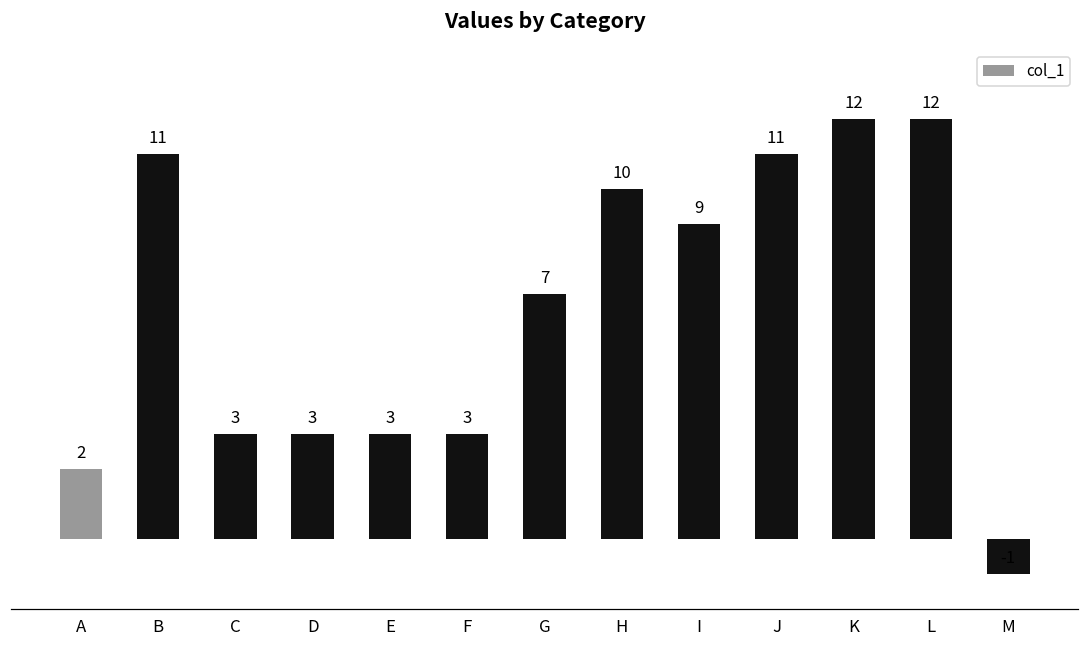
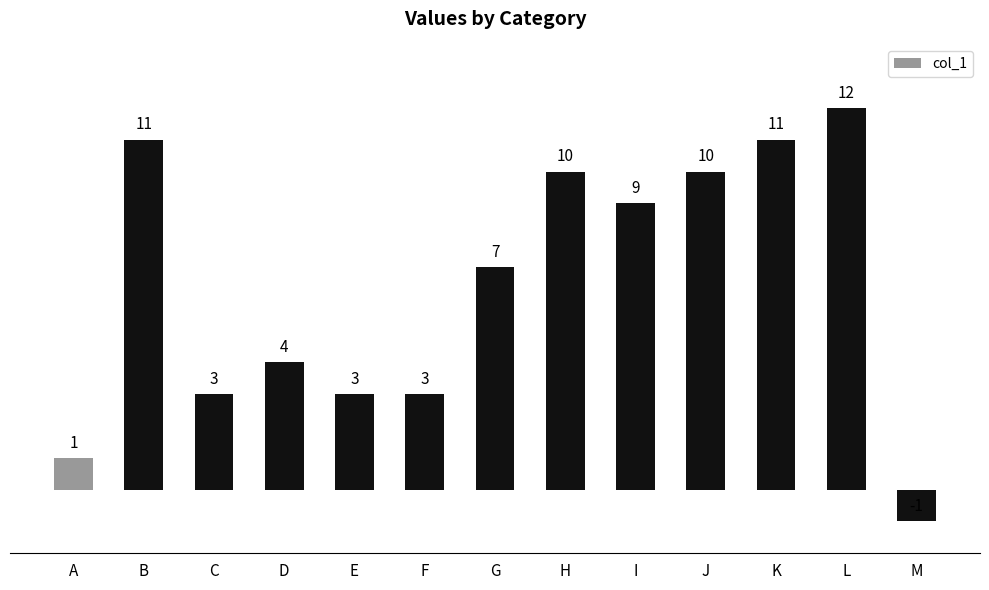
A: 2 -> 1
D: 3 -> 4
J: 11 -> 10
K: 12 -> 11
